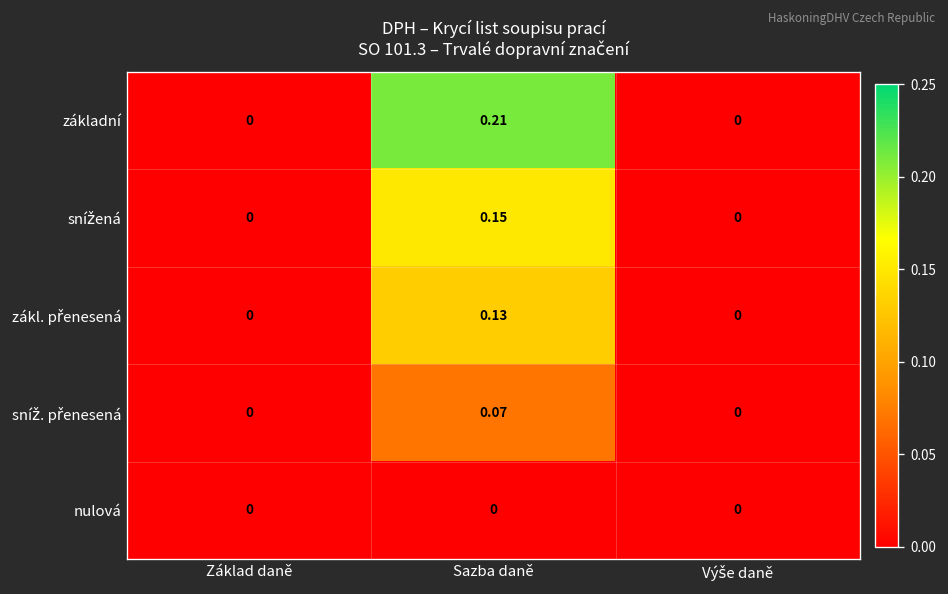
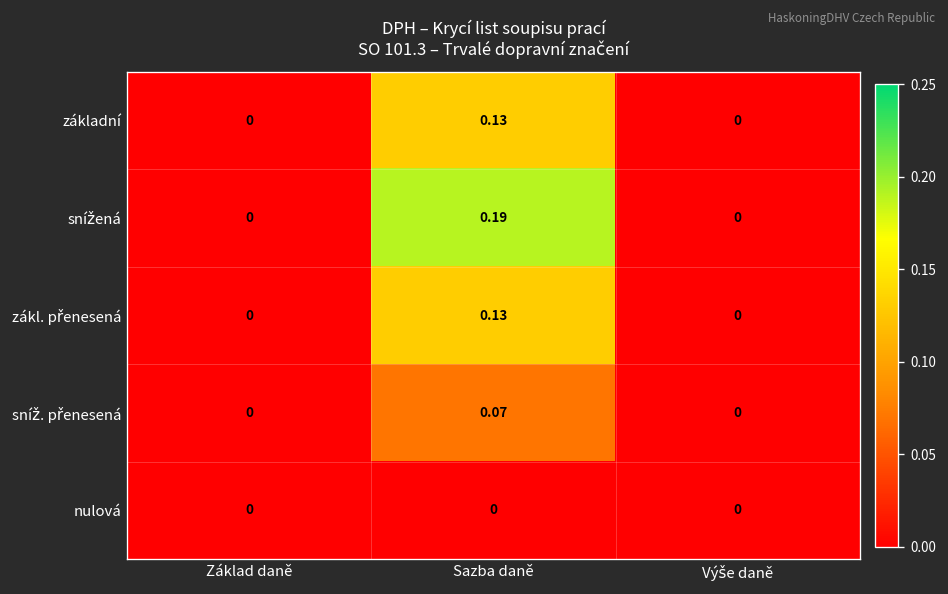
základní, Sazba daně: 0.21 -> 0.13
snížená, Sazba daně: 0.15 -> 0.19
